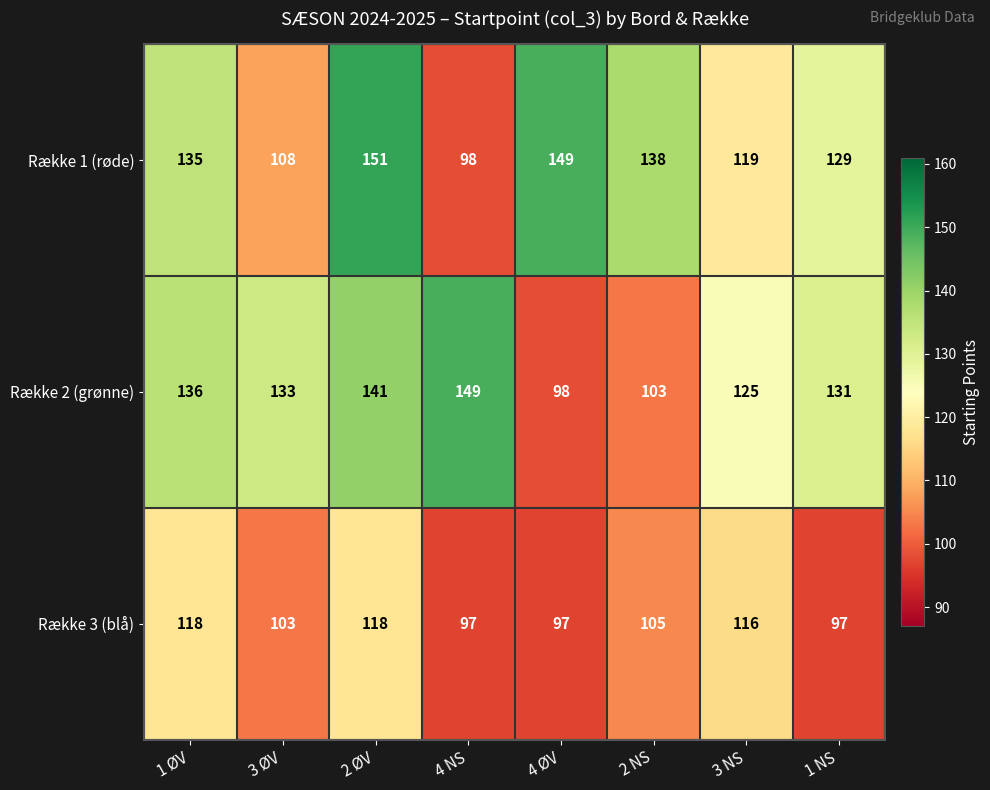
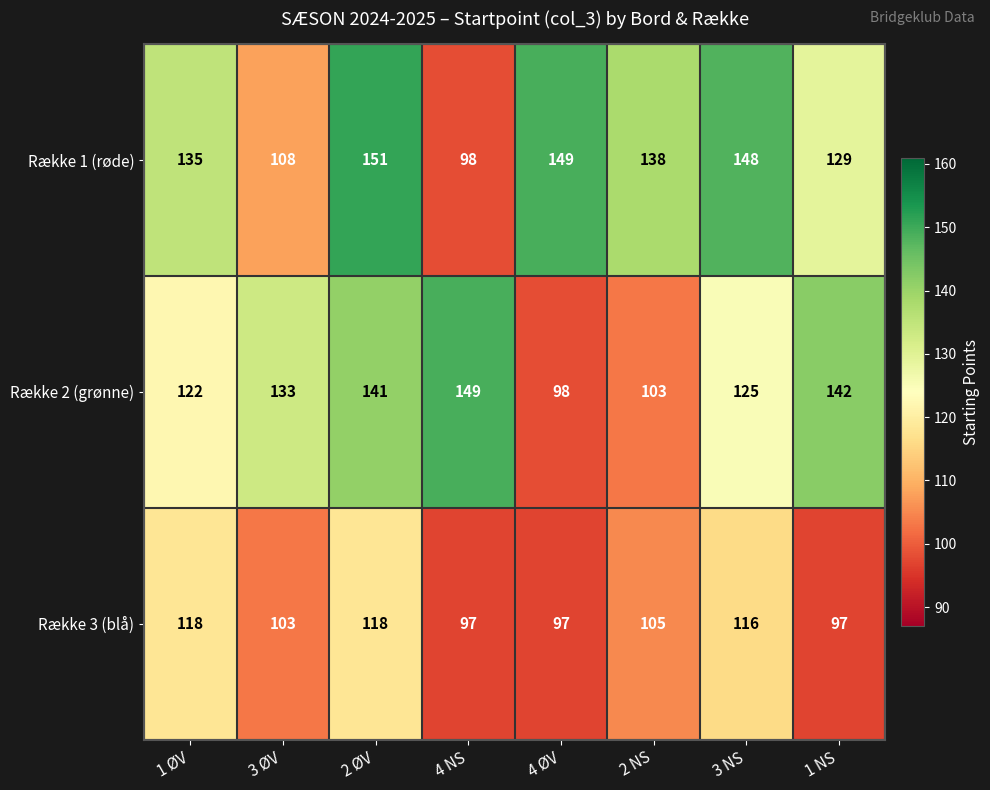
Række 1 (røde), 3 NS: 119 -> 148
Række 2 (grønne), 1 ØV: 136 -> 122
Række 2 (grønne), 1 NS: 131 -> 142
